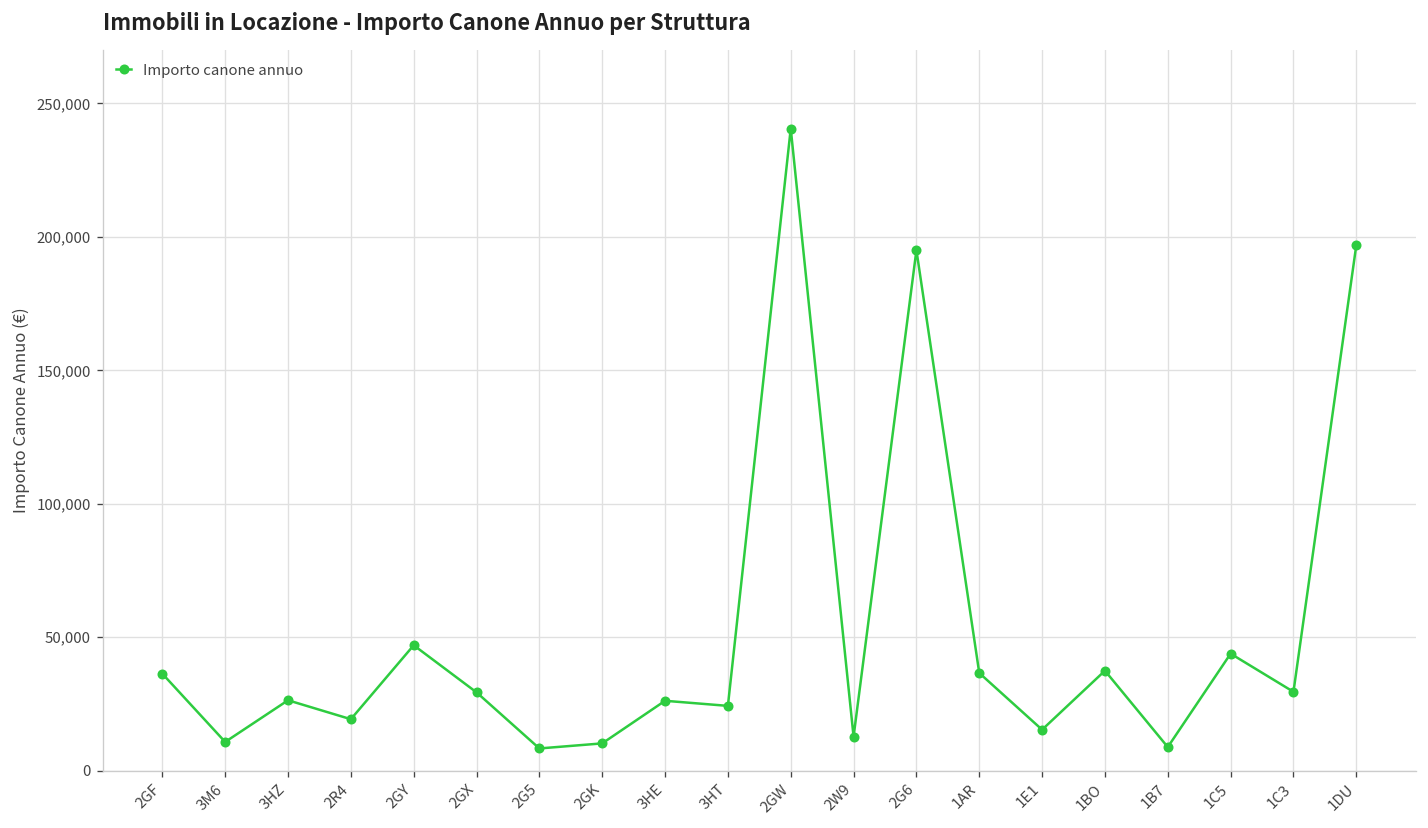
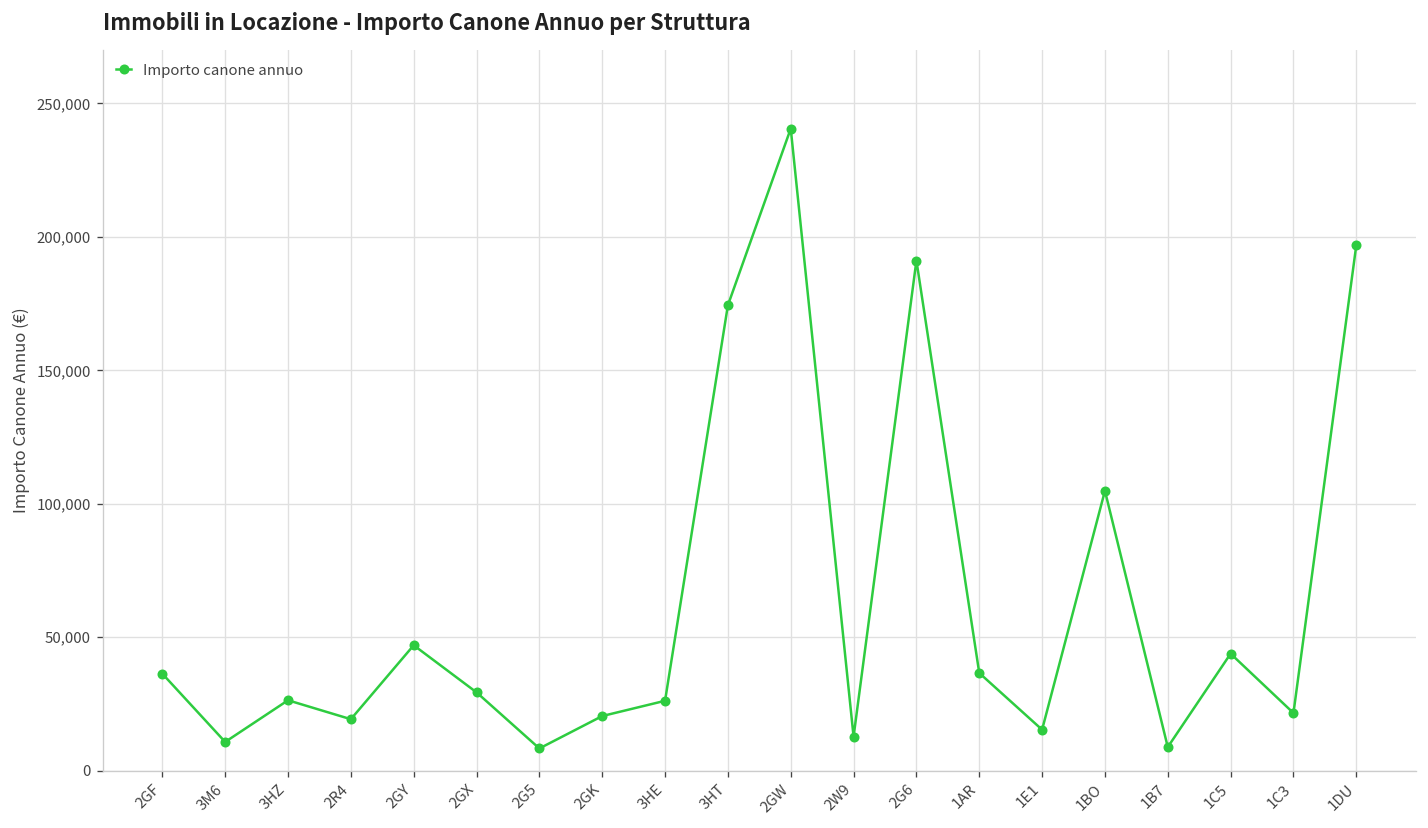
2GK: 10,000 -> 20,000
3HT: 24,000 -> 174,000
2G6: 195,000 -> 191,000
1BO: 37,000 -> 105,000
1C3: 30,000 -> 22,000
